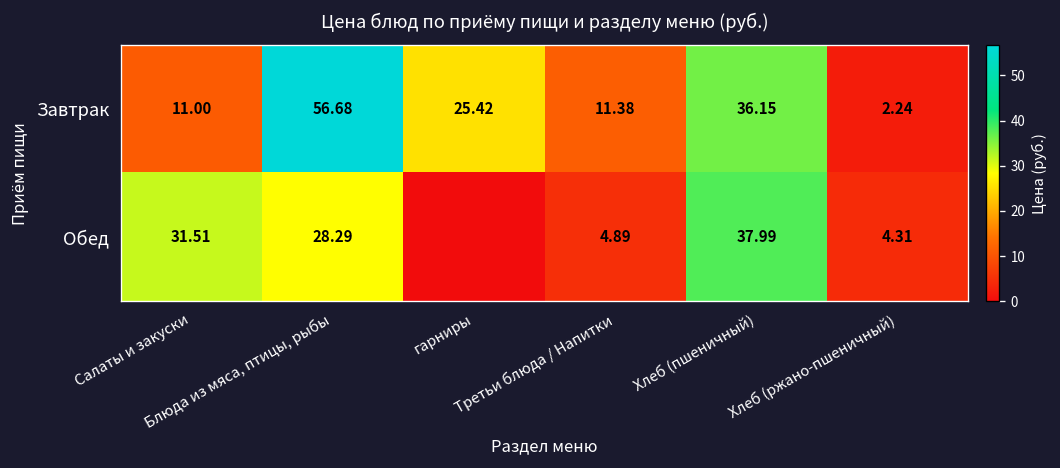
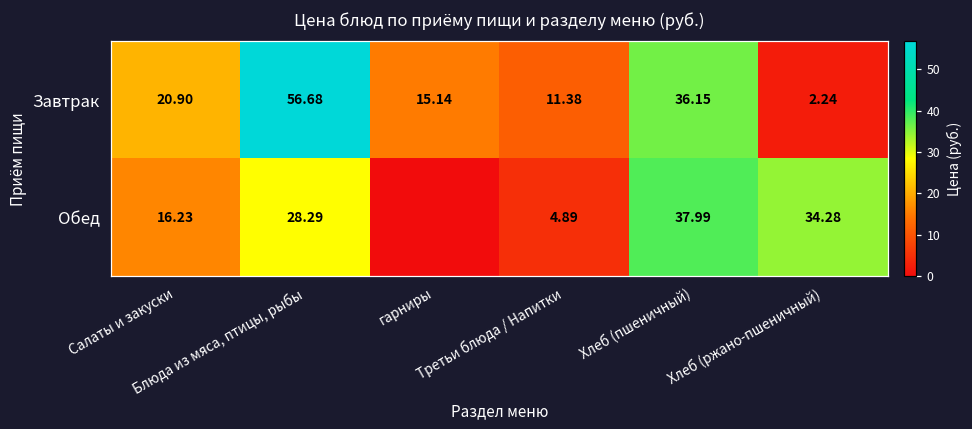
Завтрак, Салаты и закуски: 11.00 -> 20.90
Завтрак, гарниры: 25.42 -> 15.14
Обед, Салаты и закуски: 31.51 -> 16.23
Обед, Хлеб (ржано-пшеничный): 4.31 -> 34.28
